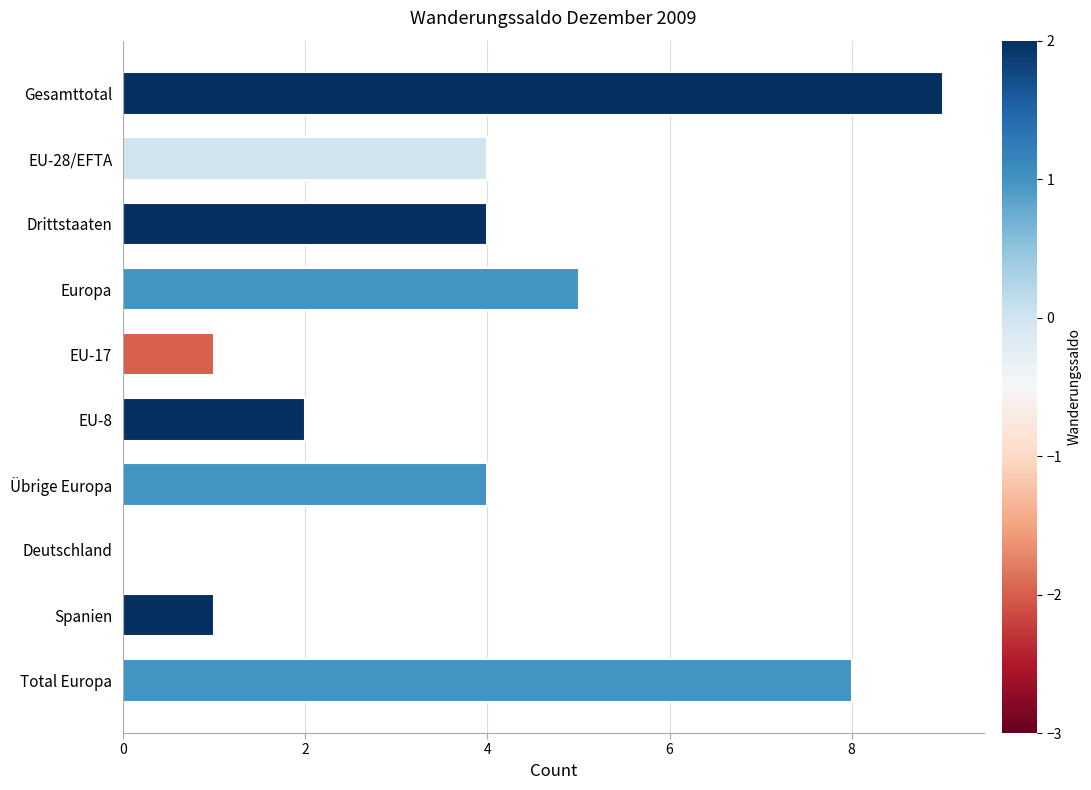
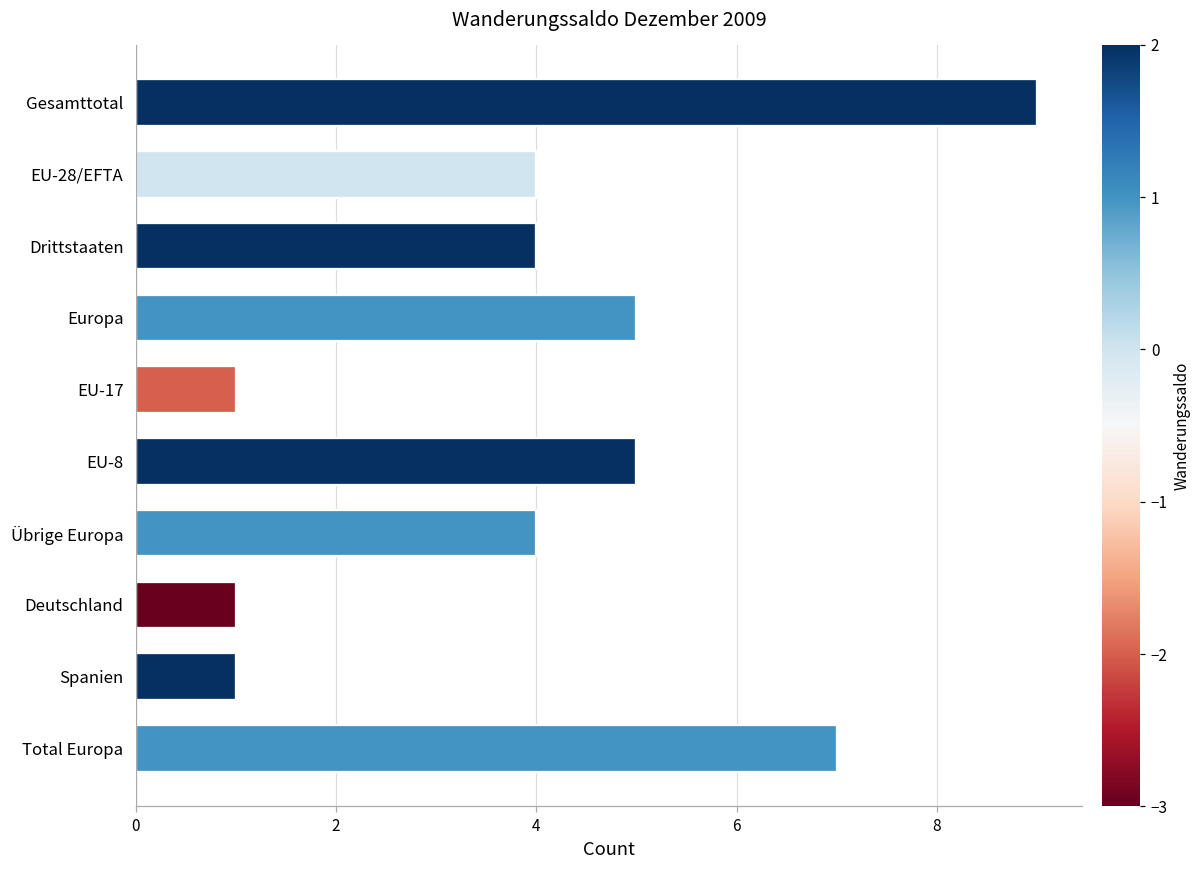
EU-8: 2 -> 5
Deutschland: 0 -> 1
Total Europa: 8 -> 7
